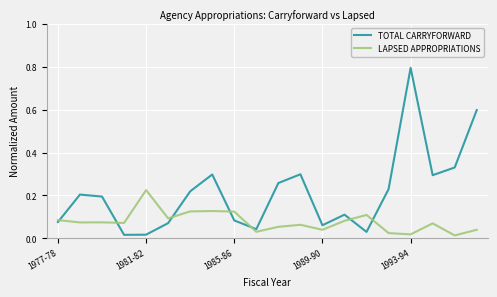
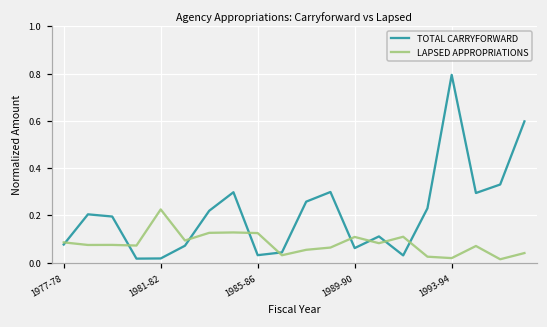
TOTAL CARRYFORWARD, 1985-86: 0.08 -> 0.03
LAPSED APPROPRIATIONS, 1989-90: 0.04 -> 0.11
